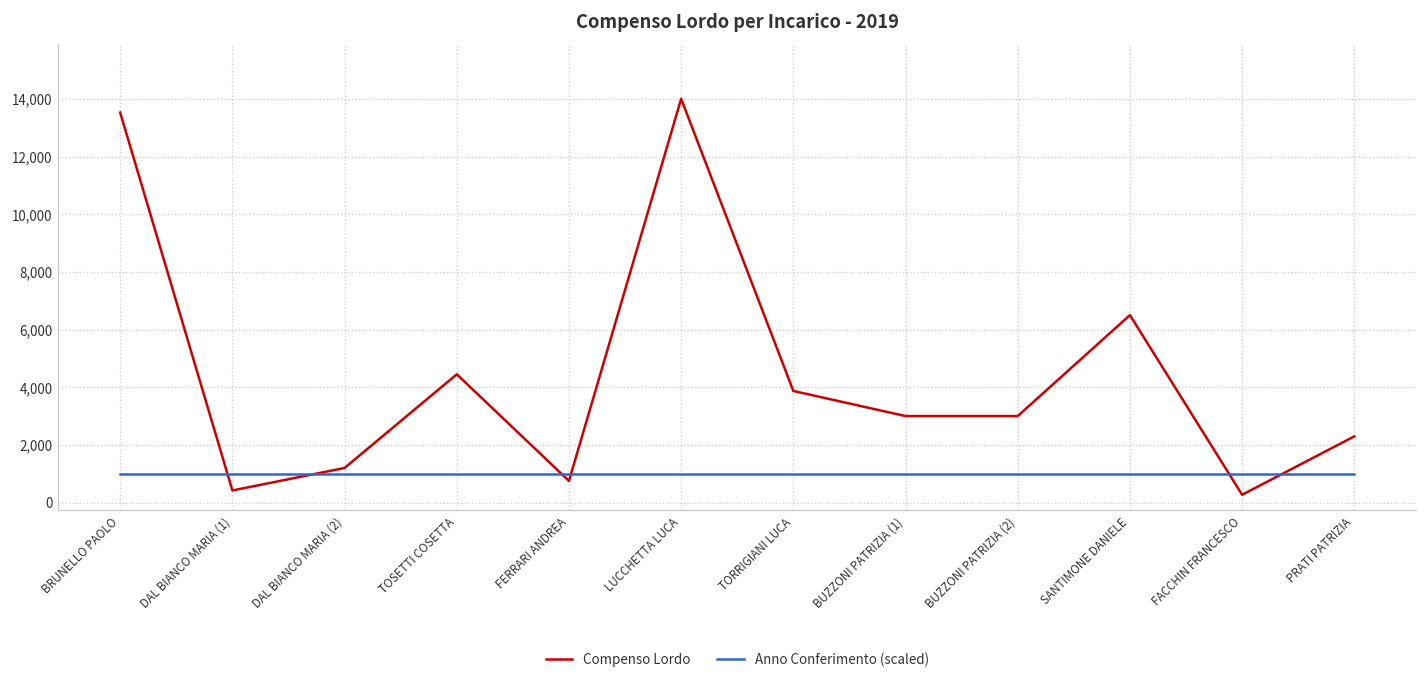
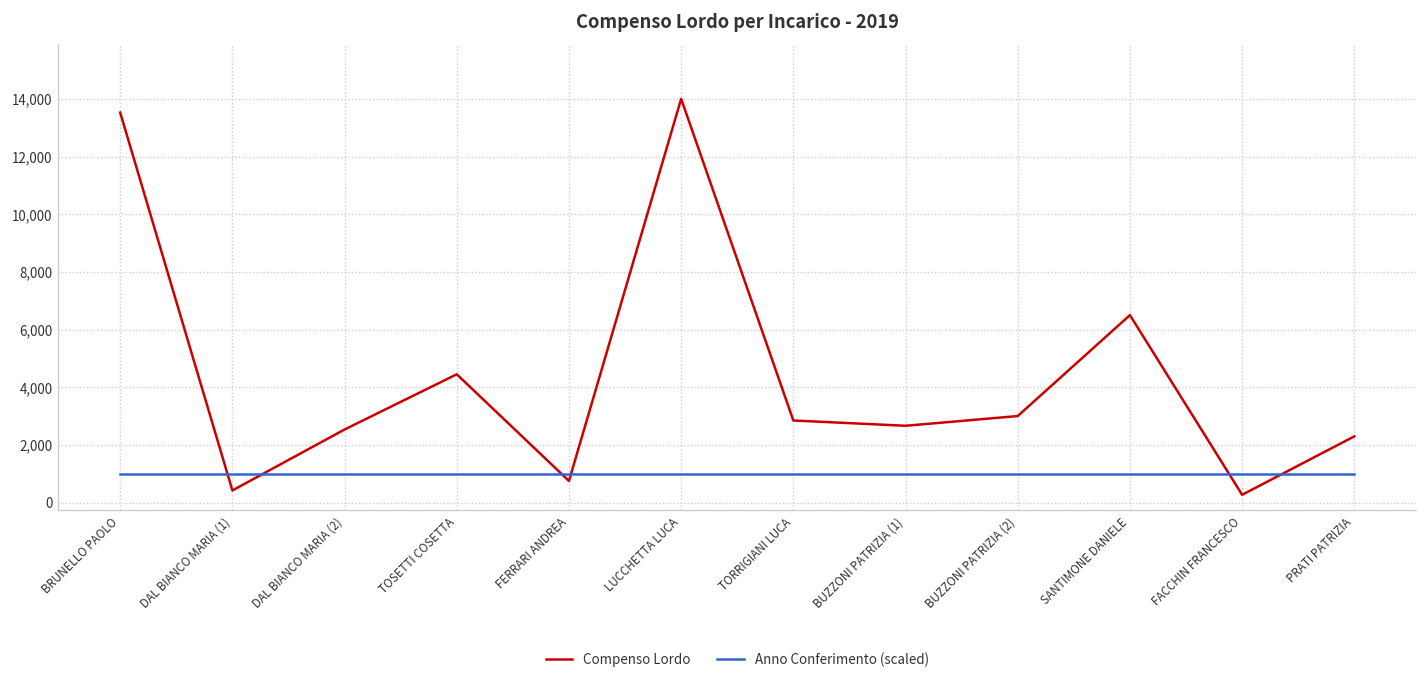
Compenso Lordo, DAL BIANCO MARIA (2): 1,200 -> 2,500
Compenso Lordo, TORRIGIANI LUCA: 3,900 -> 2,800
Compenso Lordo, BUZZONI PATRIZIA (1): 3,000 -> 2,700
